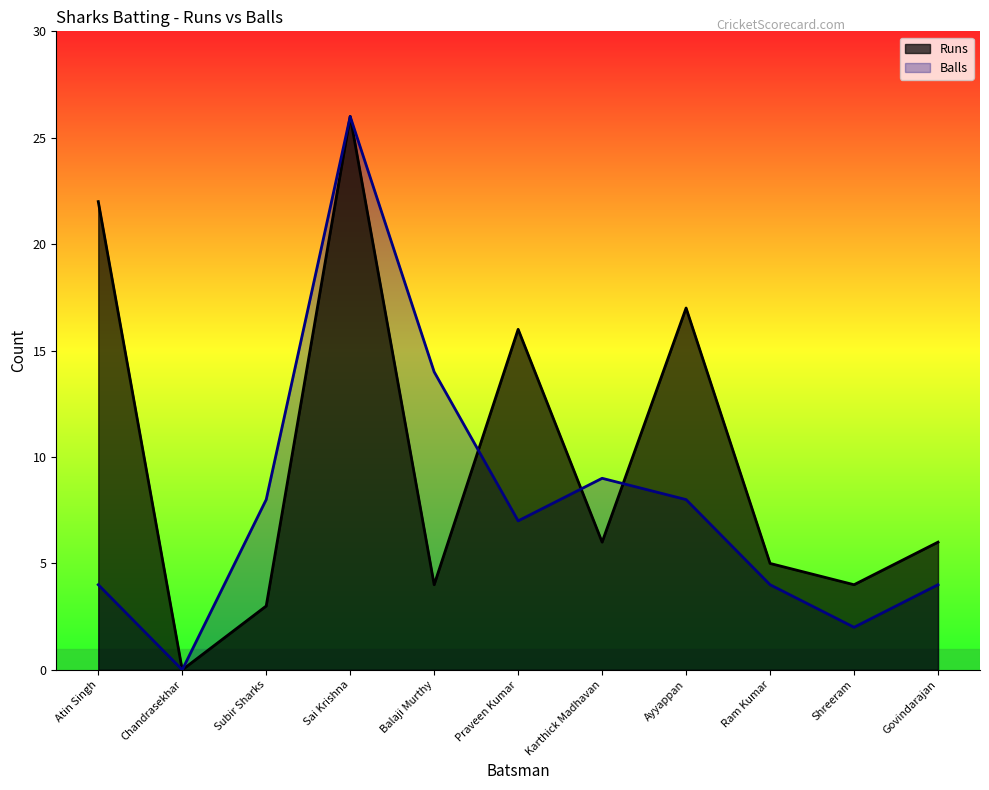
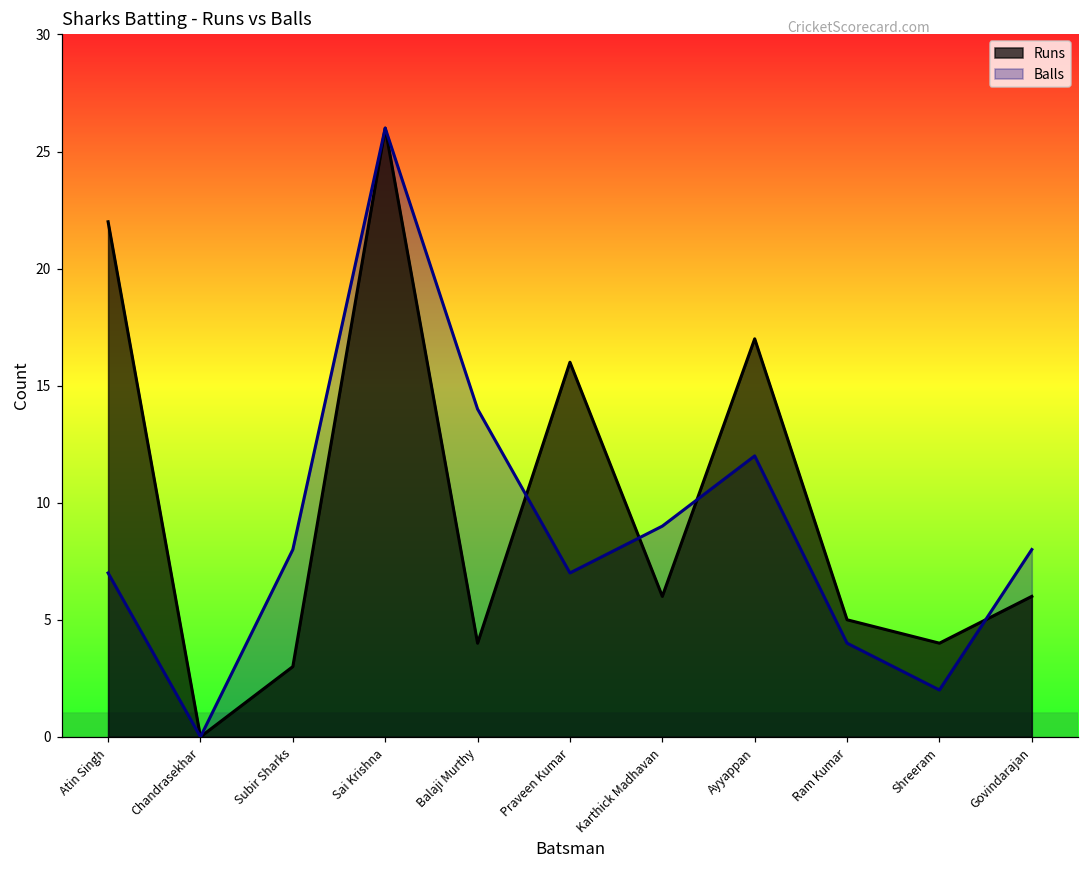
Balls, Atin Singh: 4 -> 7
Balls, Ayyappan: 8 -> 12
Balls, Govindarajan: 4 -> 8
